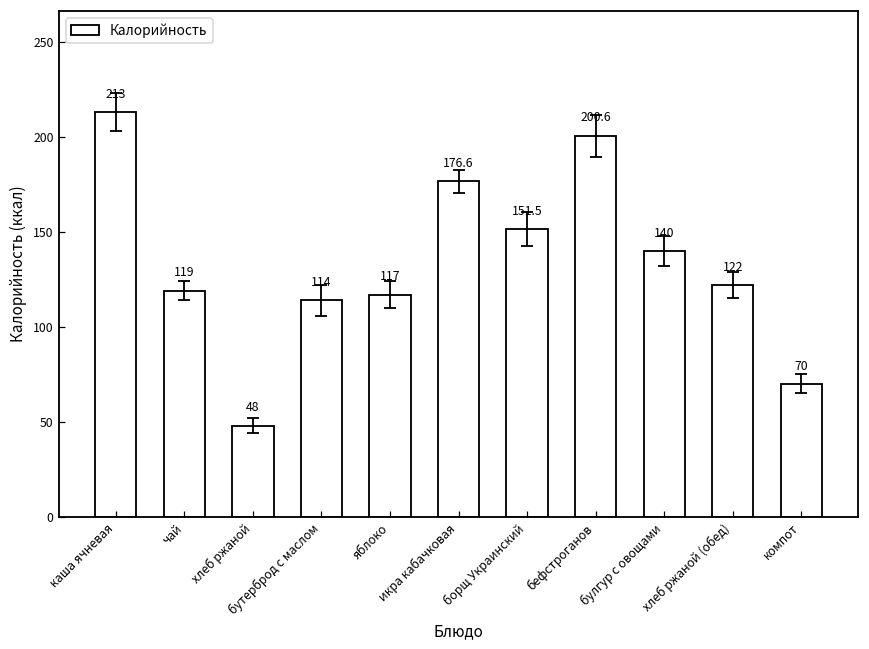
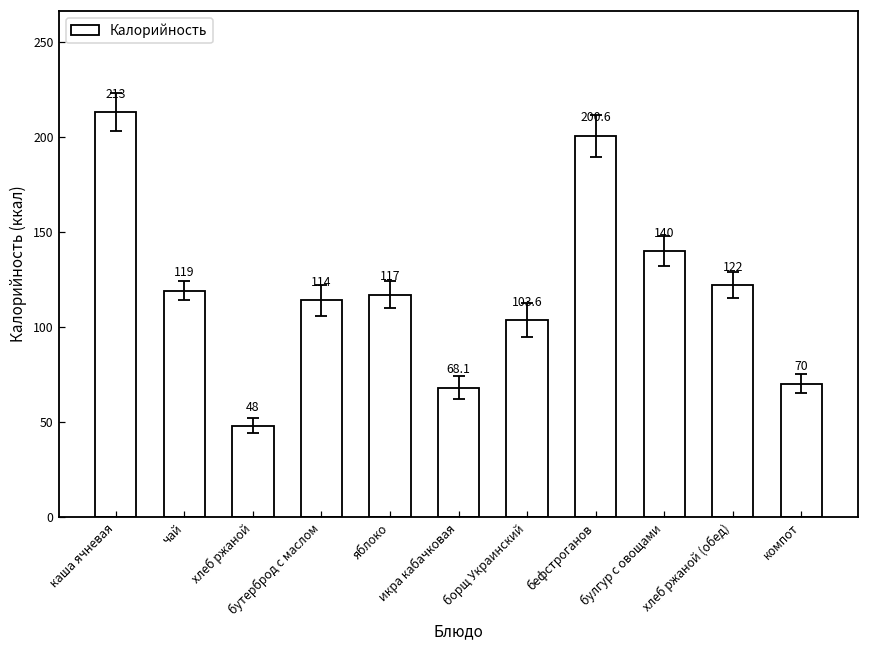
Калорийность, икра кабачковая: 176.6 -> 68.1
Калорийность, борщ Украинский: 151.5 -> 103.6
